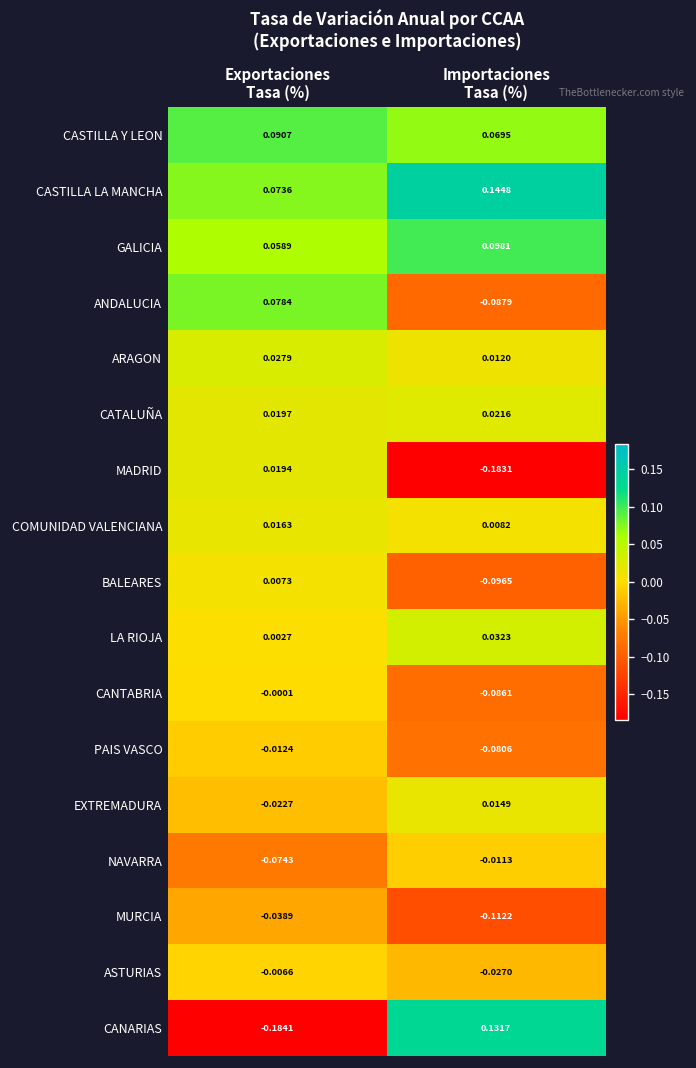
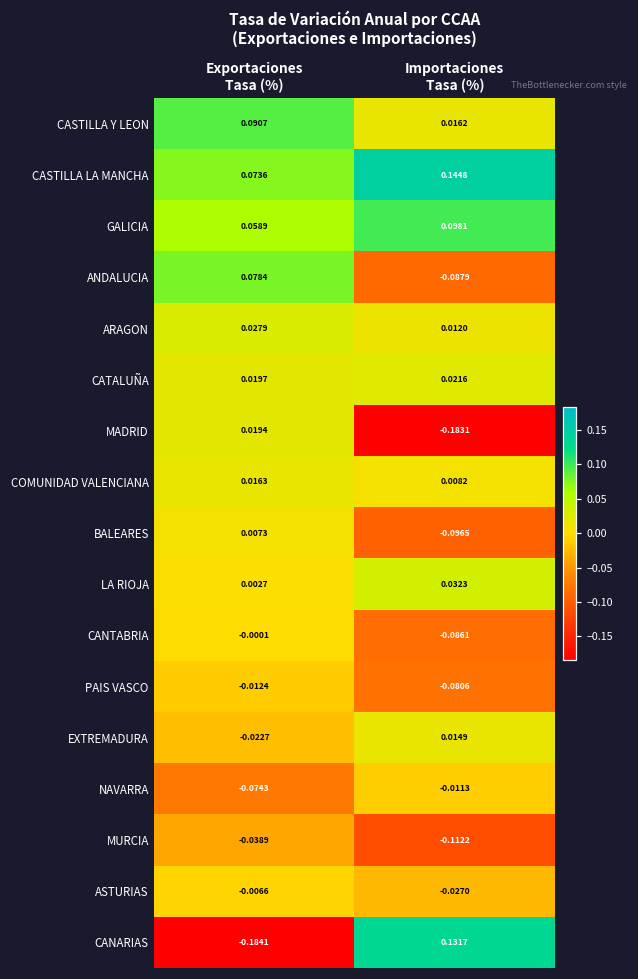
CASTILLA Y LEON, Importaciones Tasa (%): 0.0695 -> 0.0162
